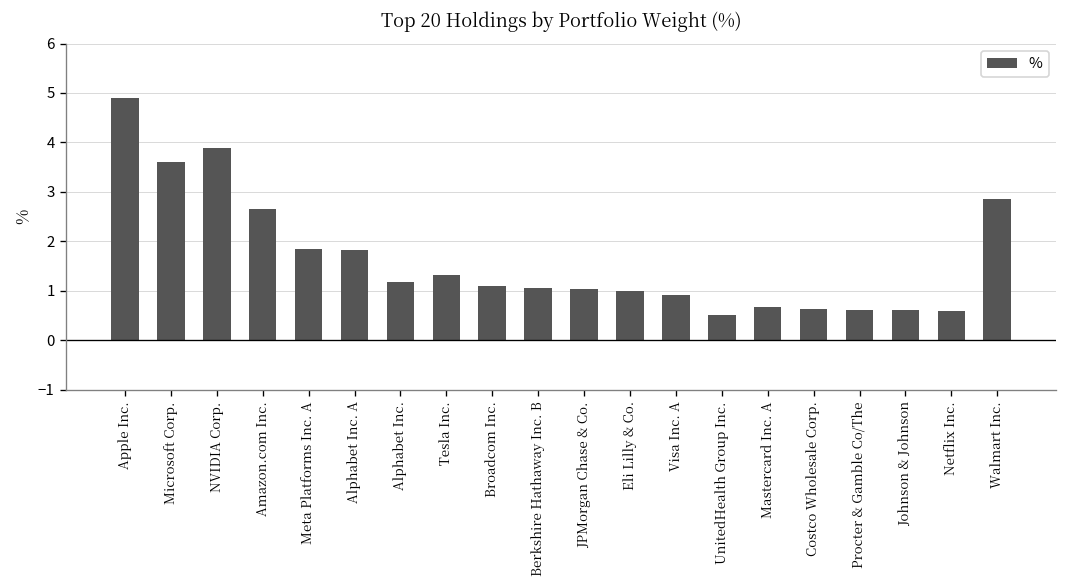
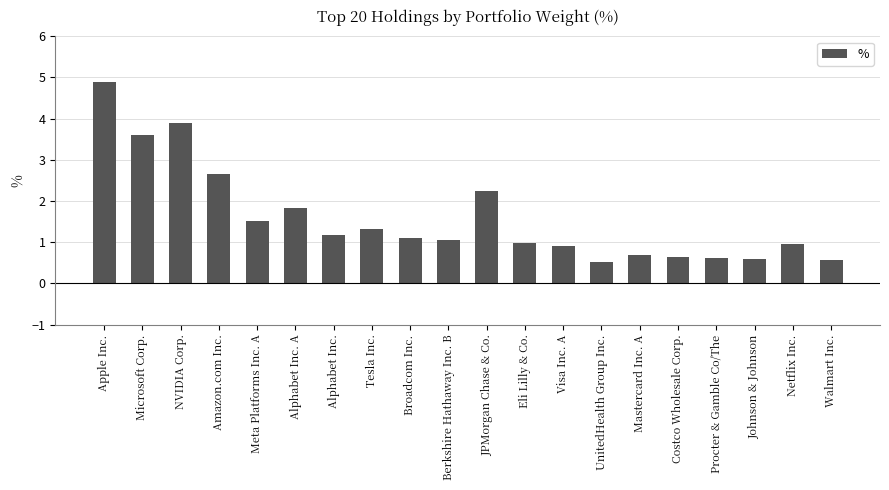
Meta Platforms Inc. A: 1.8 -> 1.5
JPMorgan Chase & Co.: 1.0 -> 2.2
Netflix Inc.: 0.6 -> 1.0
Walmart Inc.: 2.8 -> 0.6
